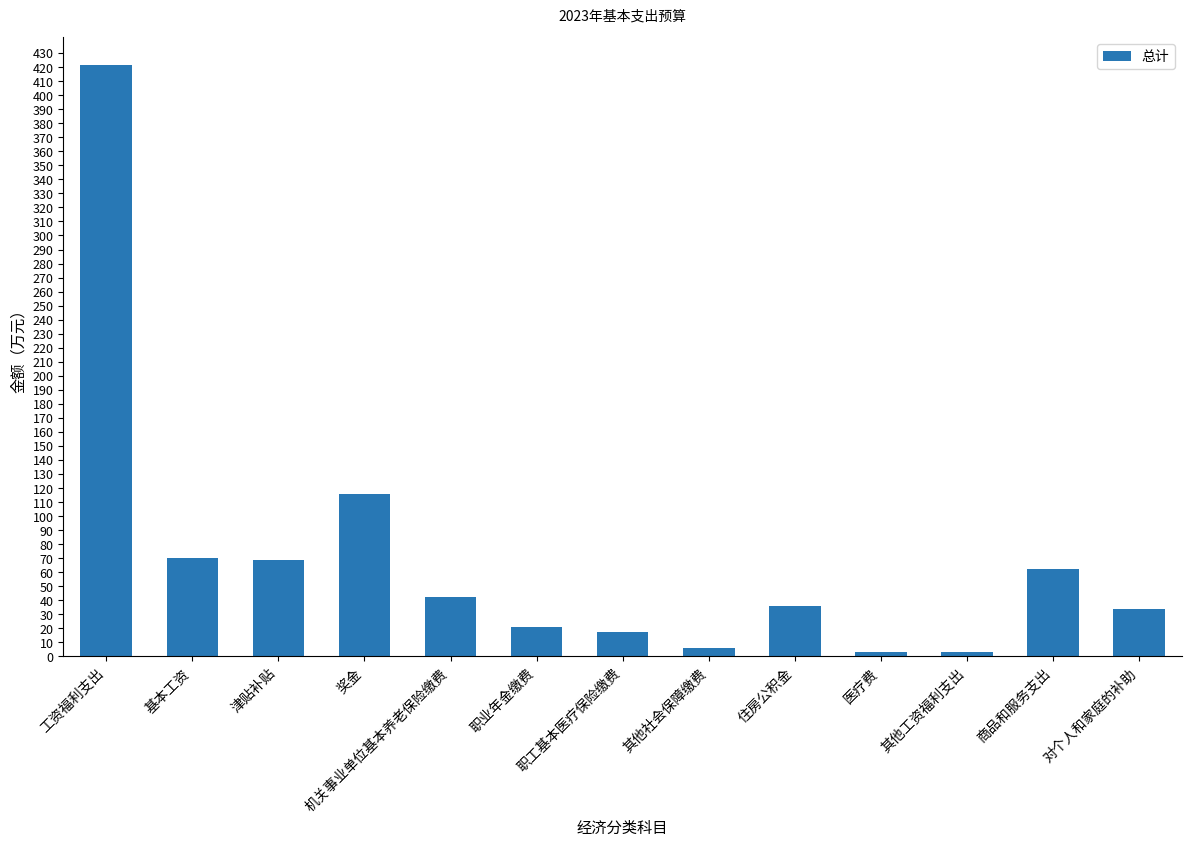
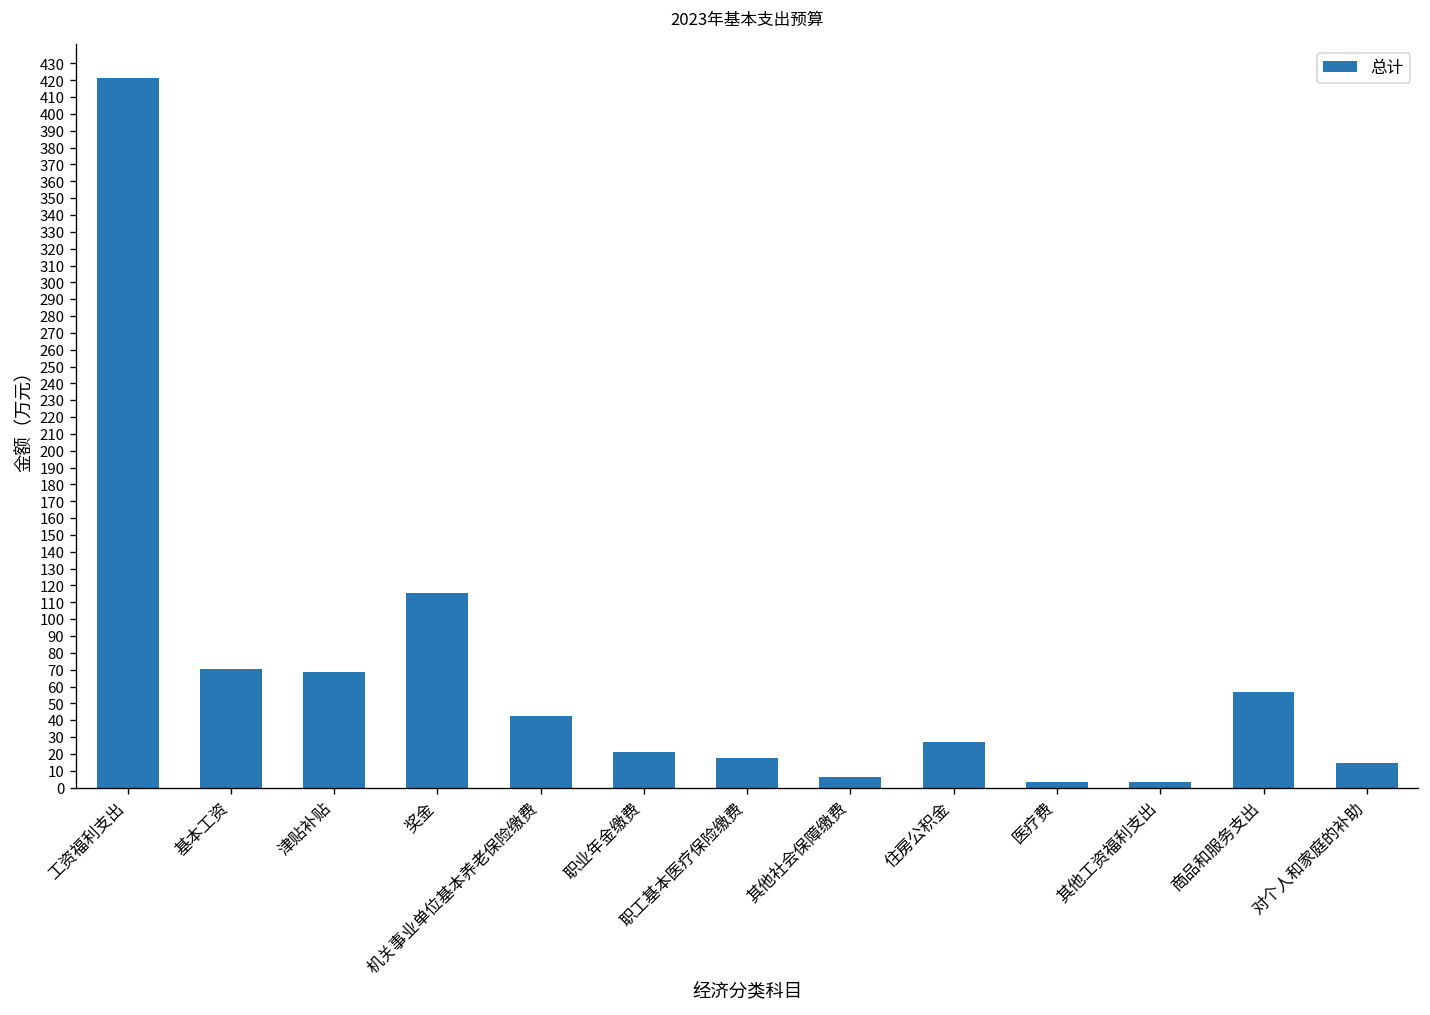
住房公积金: 36 -> 27
商品和服务支出: 62 -> 57
对个人和家庭的补助: 34 -> 14
